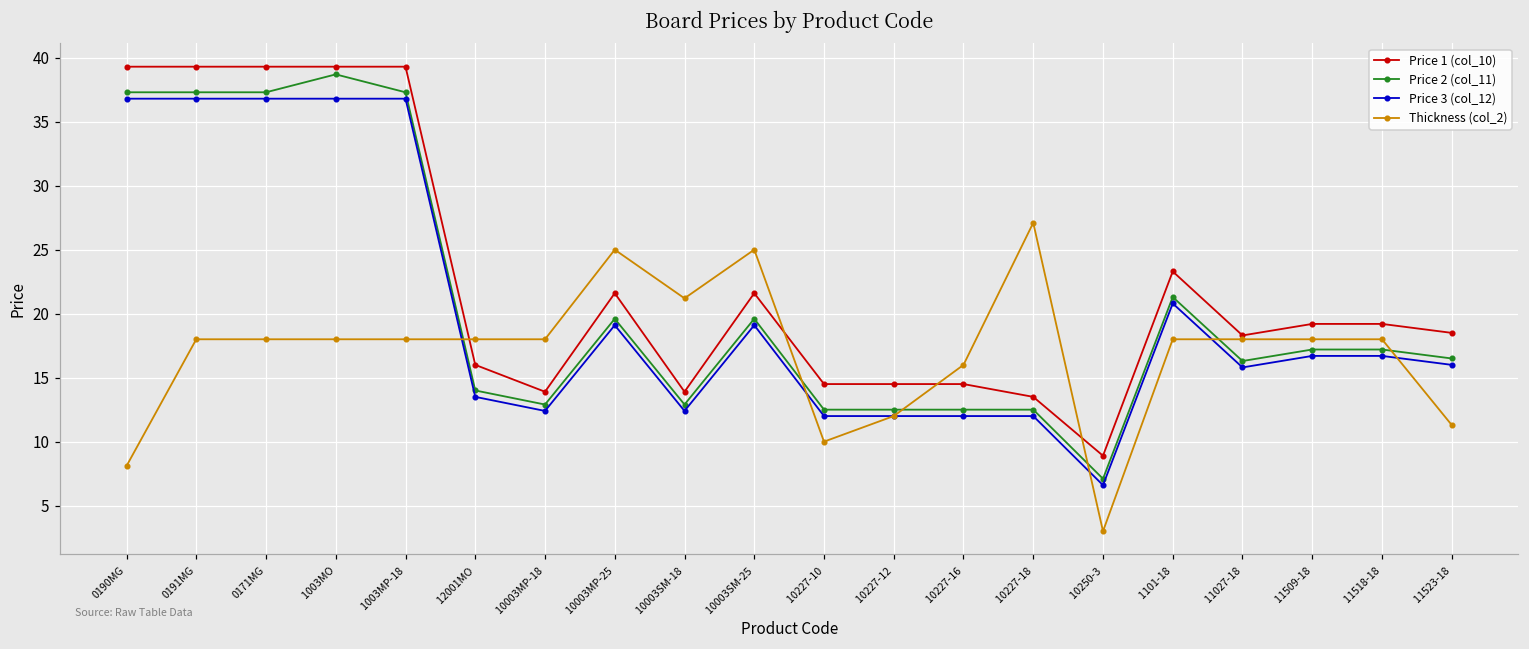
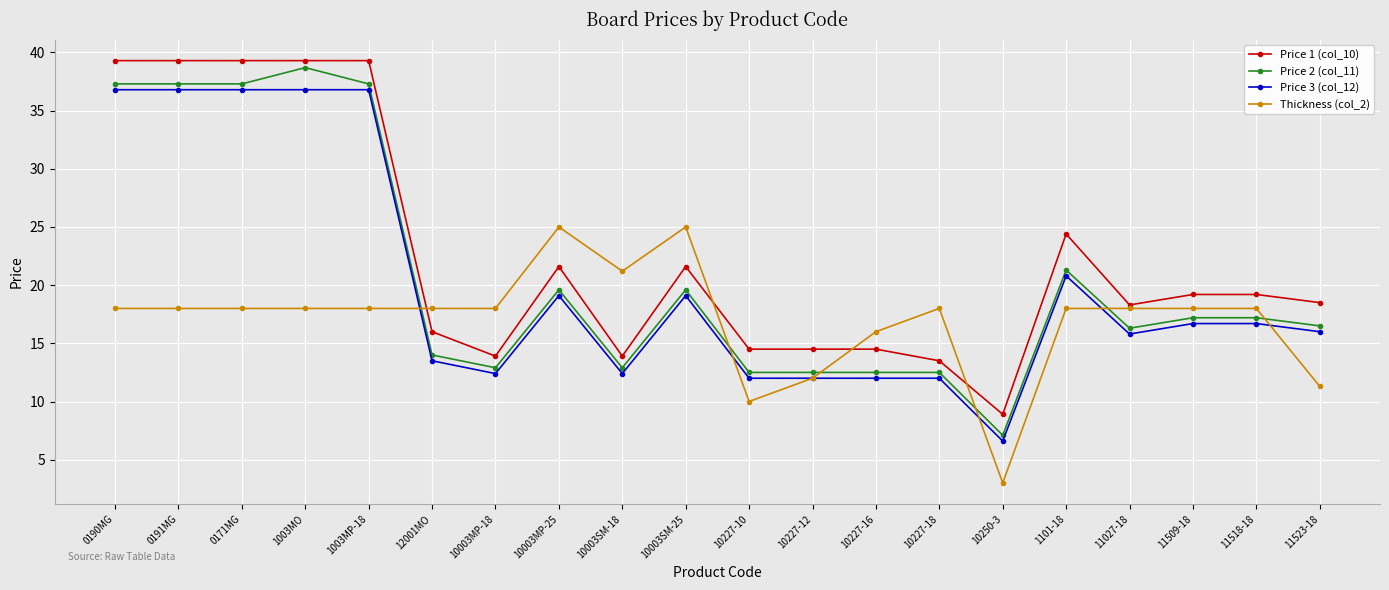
Thickness (col_2), 0190MG: 8.1 -> 18.0
Thickness (col_2), 10227-18: 27.1 -> 18.0
Price 1 (col_10), 1101-18: 23.3 -> 24.4
